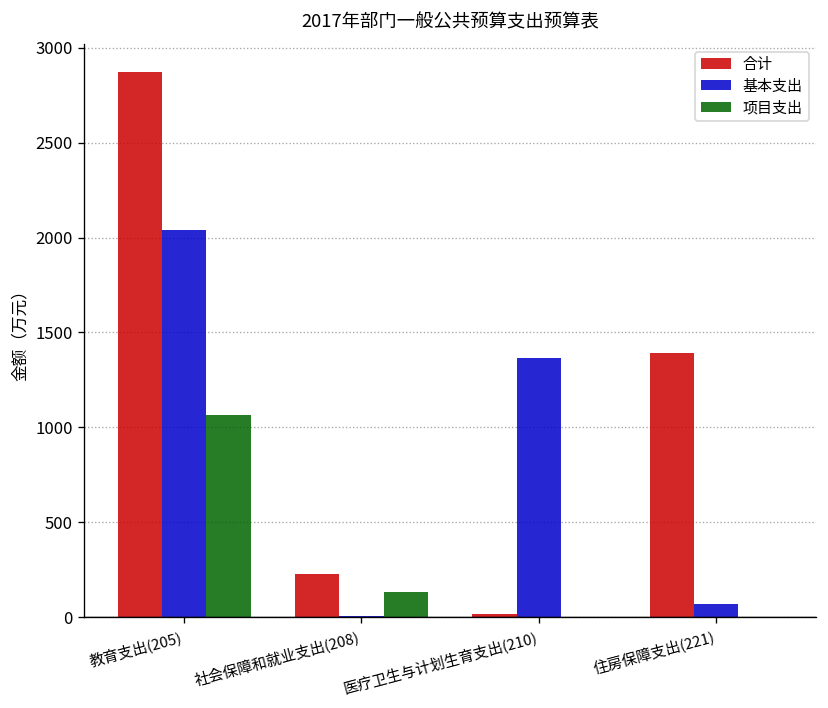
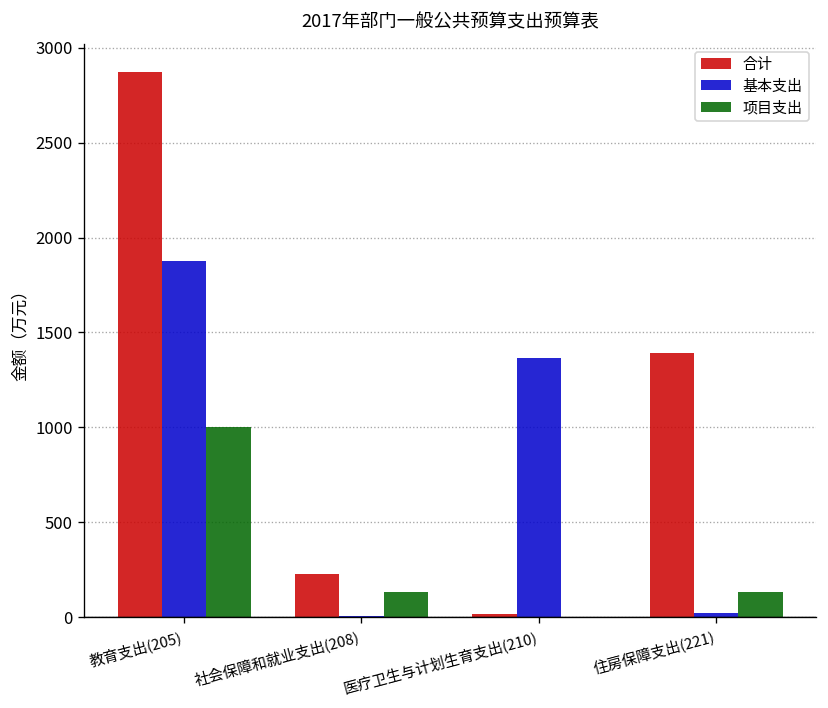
基本支出, 教育支出(205): 2040 -> 1870
项目支出, 教育支出(205): 1070 -> 1000
基本支出, 住房保障支出(221): 70 -> 20
项目支出, 住房保障支出(221): 0 -> 130
